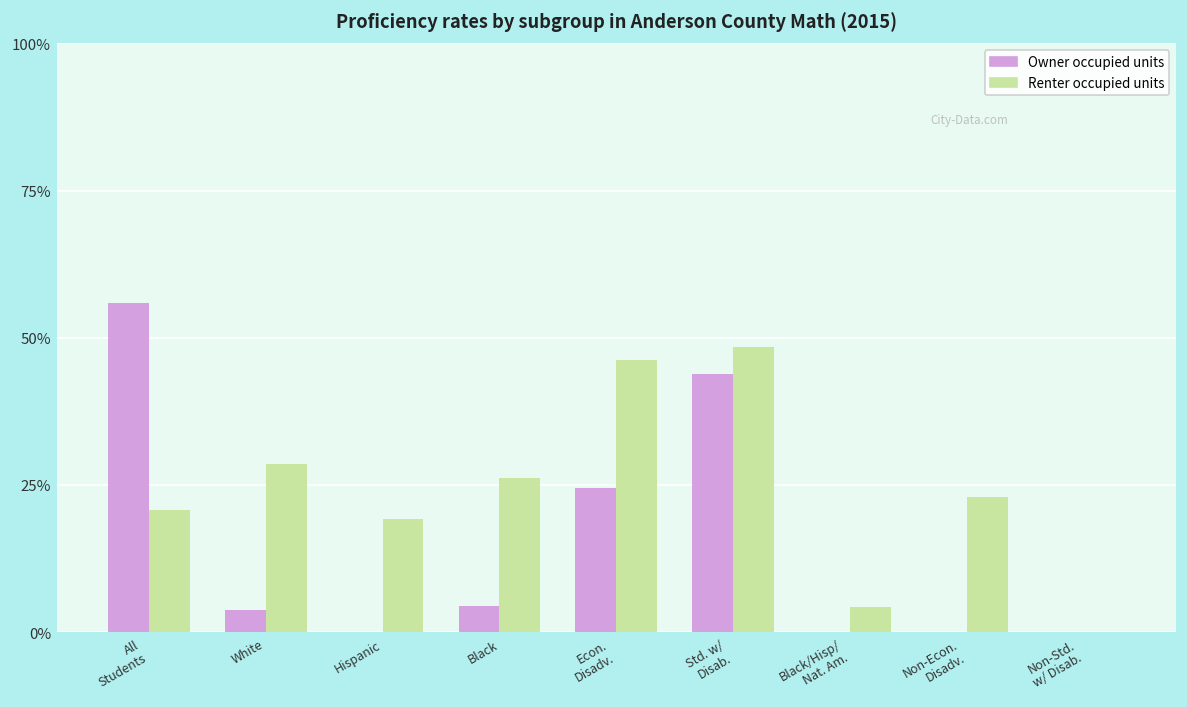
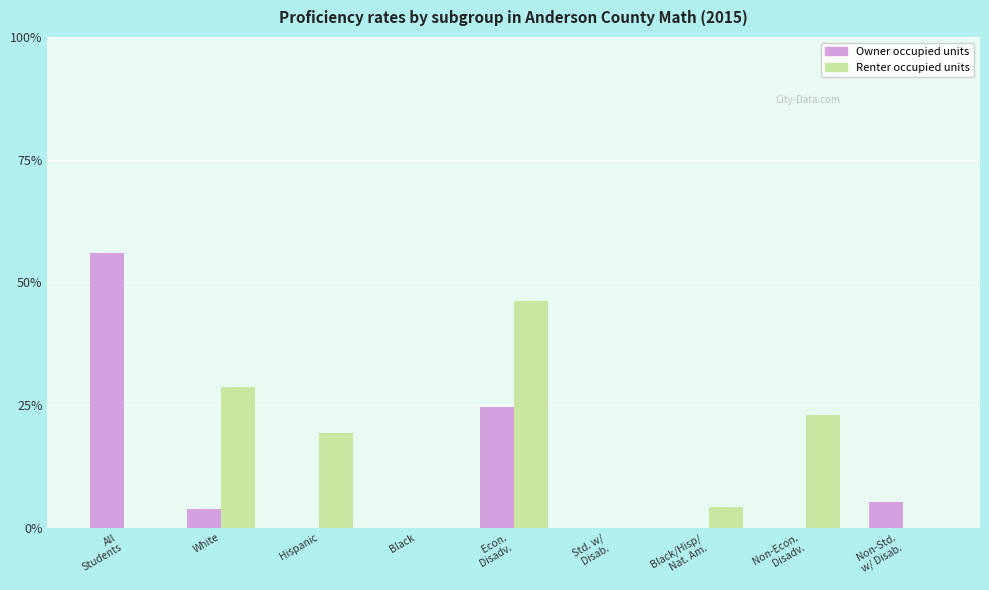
Renter occupied units, All Students: 21% -> 0%
Owner occupied units, Black: 5% -> 0%
Renter occupied units, Black: 26% -> 0%
Owner occupied units, Std. w/ Disab.: 44% -> 0%
Renter occupied units, Std. w/ Disab.: 48% -> 0%
Owner occupied units, Non-Std. w/ Disab.: 0% -> 5%
